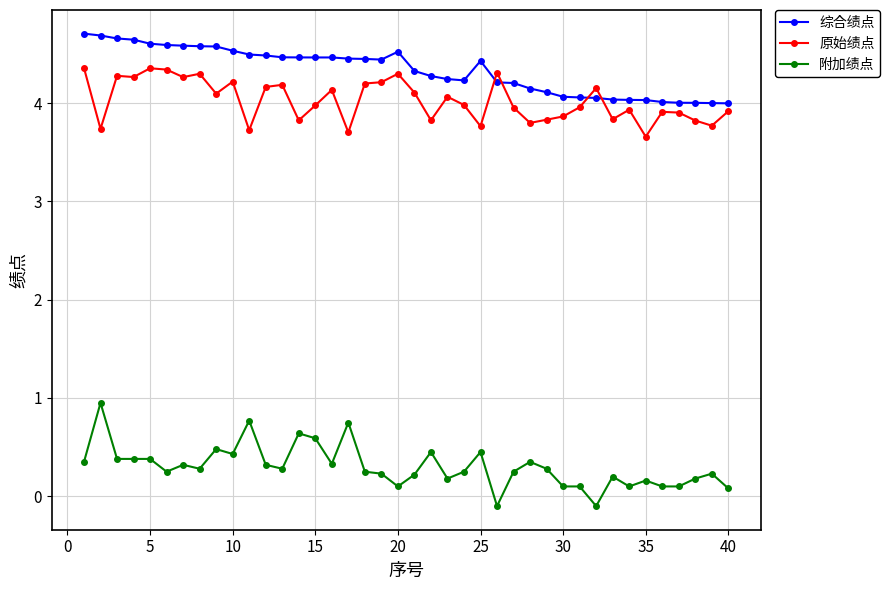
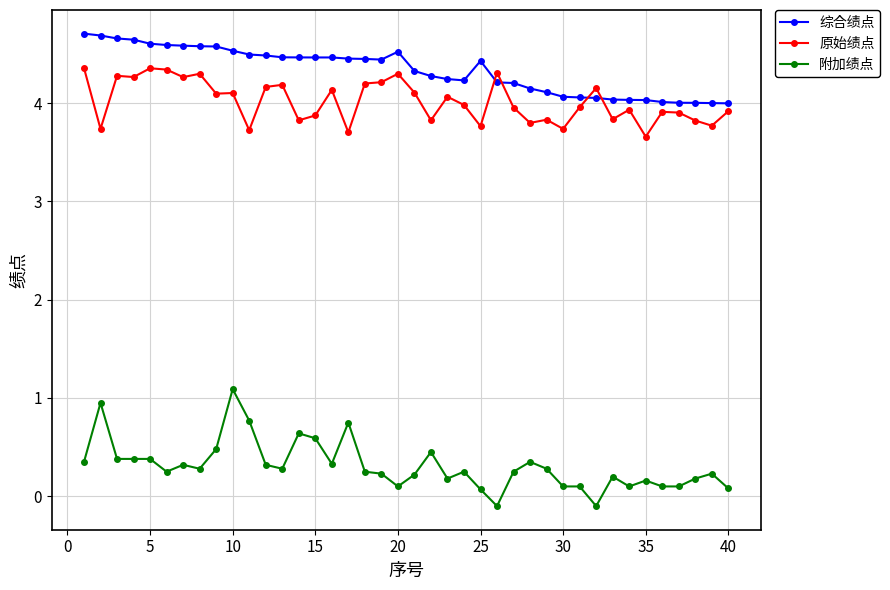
原始绩点, 10: 4.2 -> 4.1
附加绩点, 10: 0.4 -> 1.1
原始绩点, 15: 4.0 -> 3.9
附加绩点, 25: 0.5 -> 0.1
原始绩点, 30: 3.9 -> 3.7
